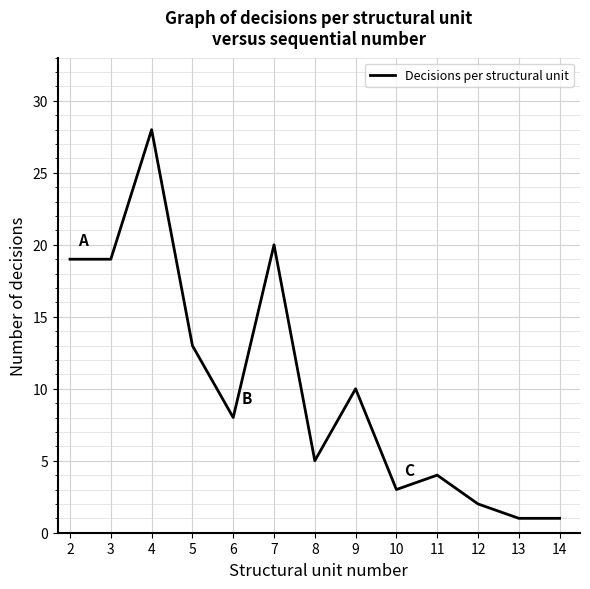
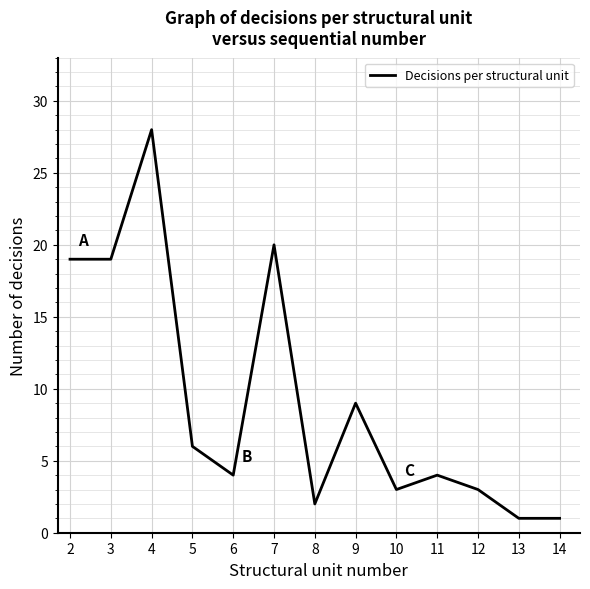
5: 13 -> 6
6: 8 -> 4
8: 5 -> 2
9: 10 -> 9
12: 2 -> 3
